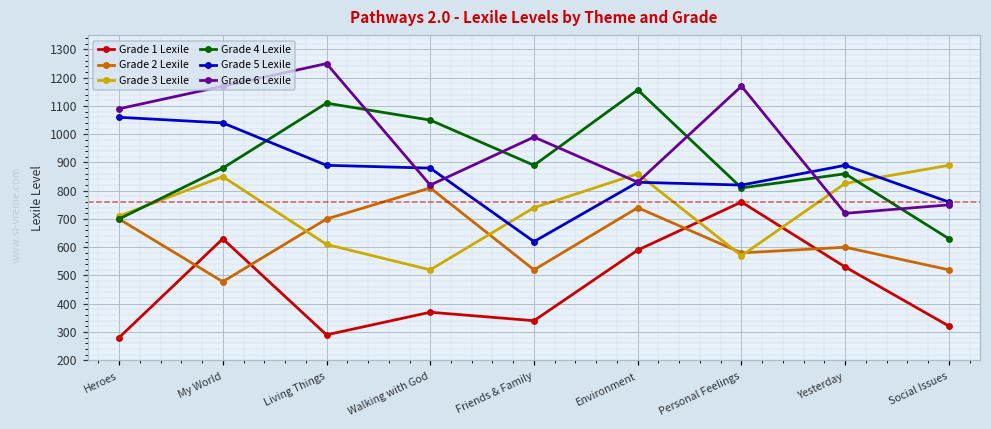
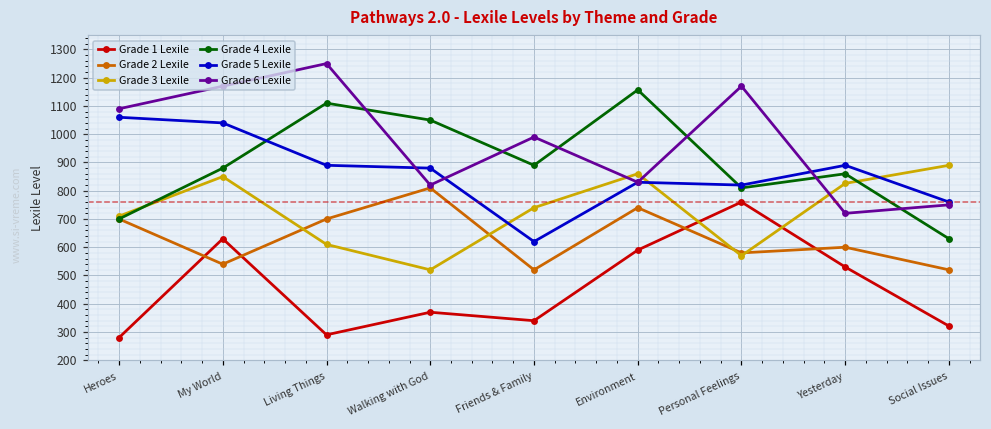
Grade 2 Lexile, My World: 480 -> 540
